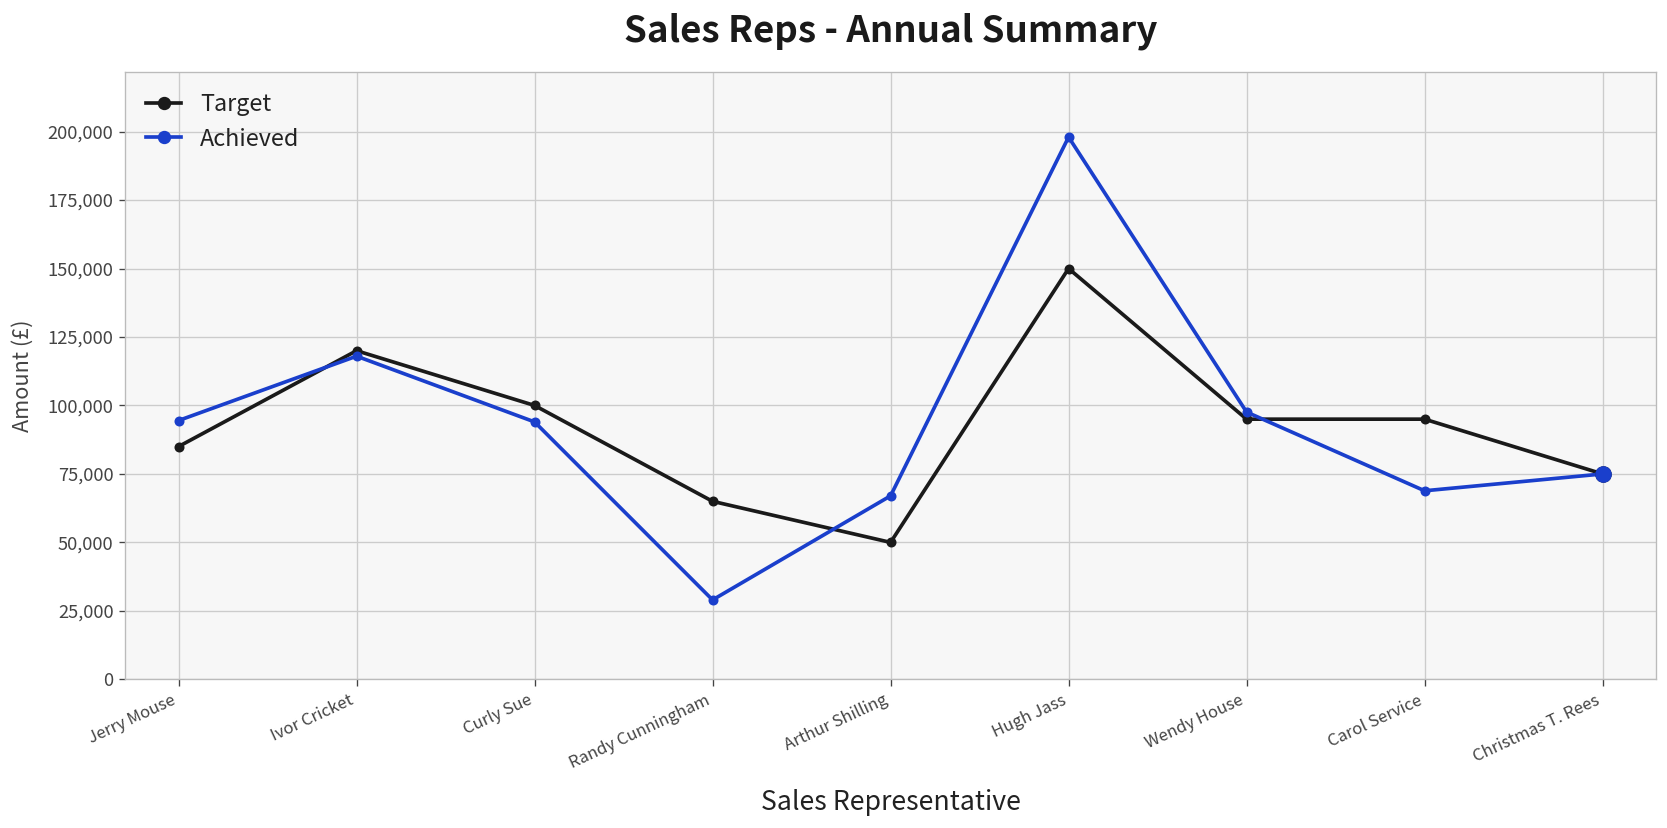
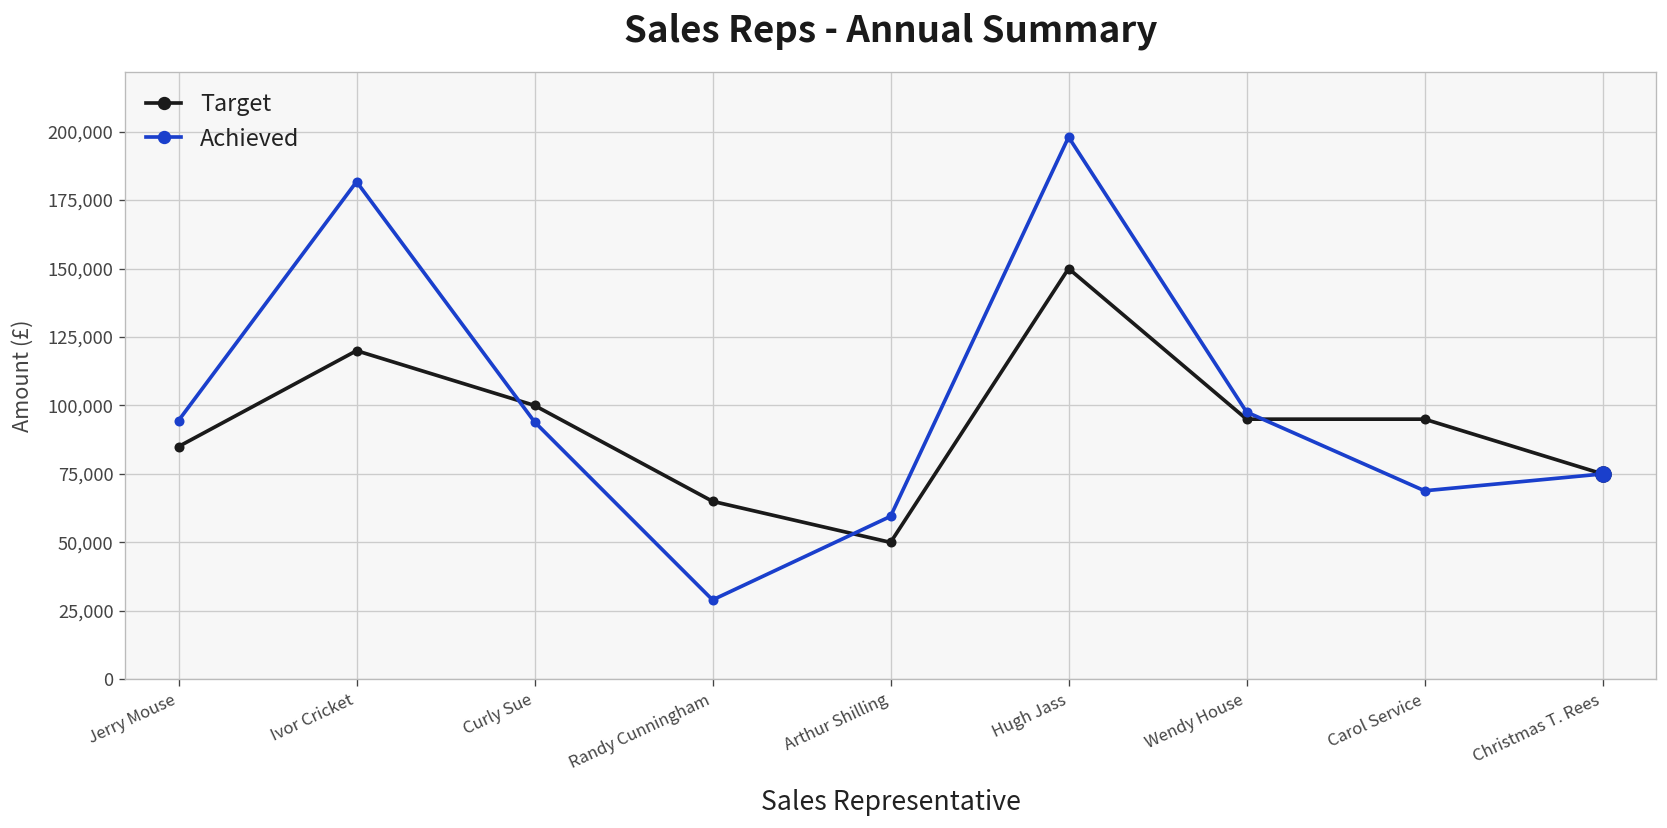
Achieved, Ivor Cricket: 118,000 -> 182,000
Achieved, Arthur Shilling: 67,000 -> 60,000
